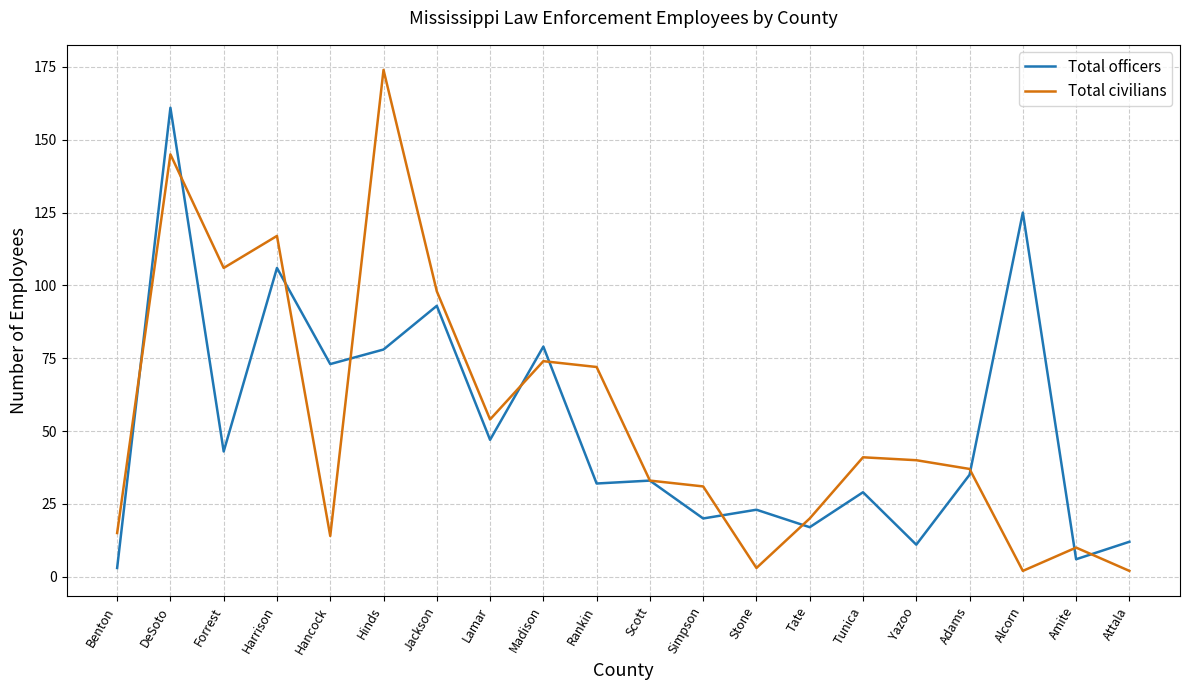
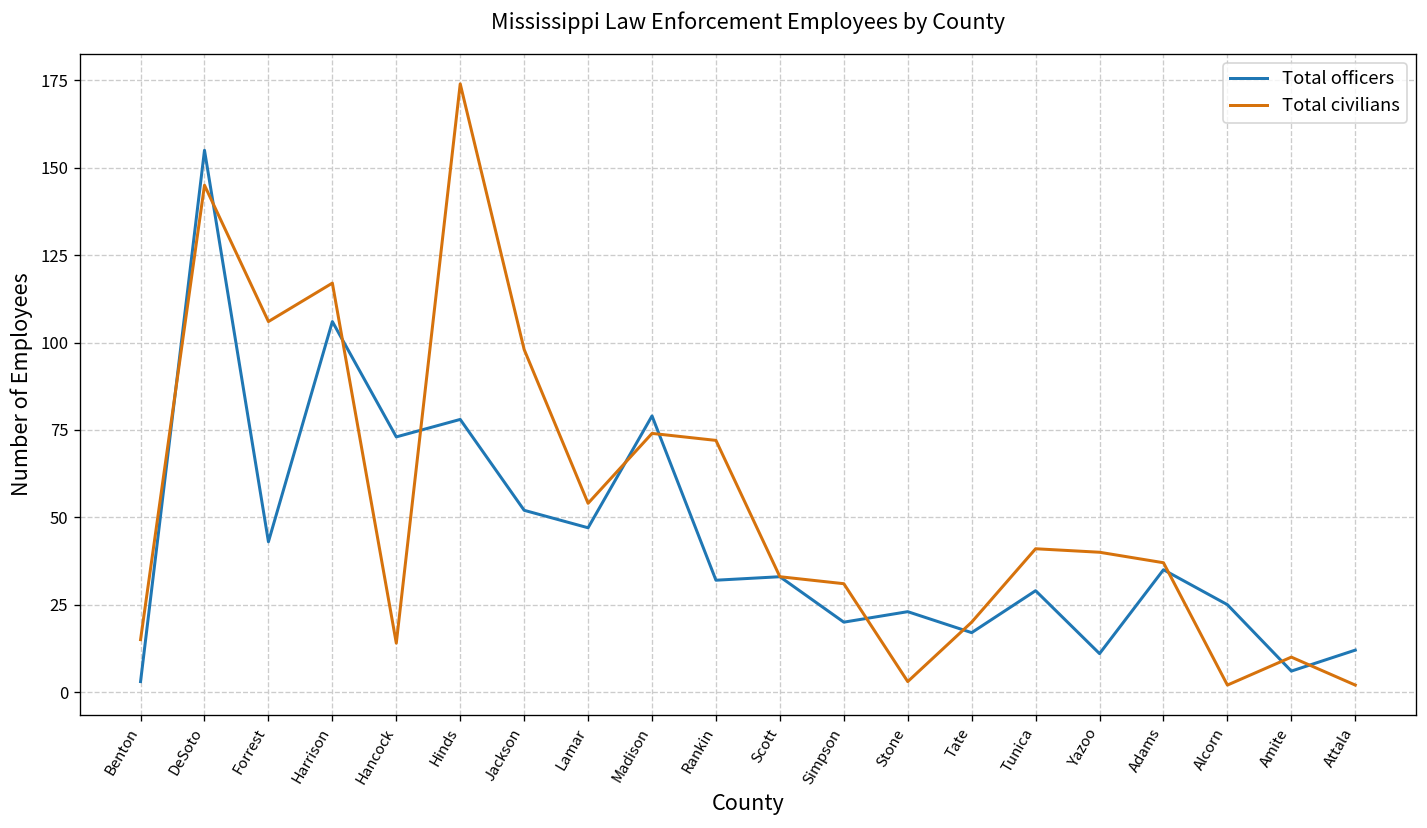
Total officers, DeSoto: 161 -> 155
Total officers, Jackson: 93 -> 52
Total officers, Alcorn: 125 -> 25
